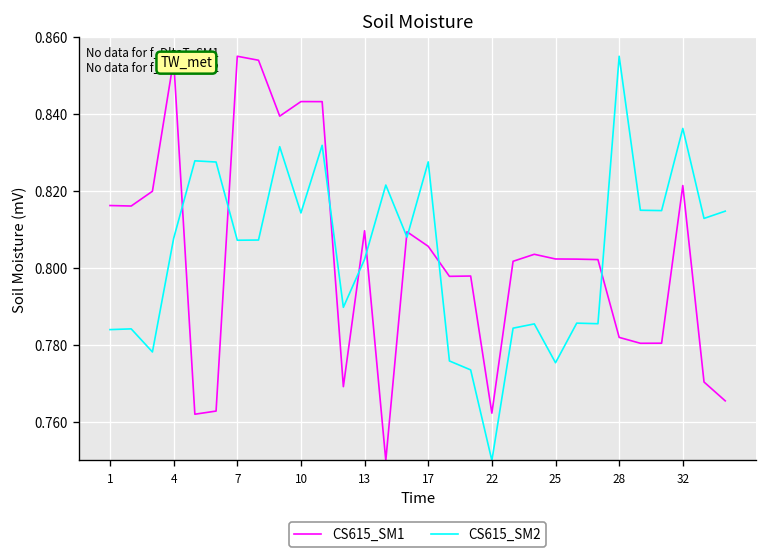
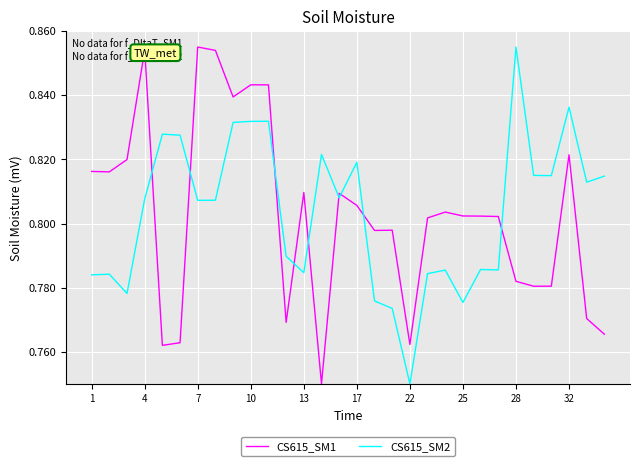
CS615_SM2, 10: 0.814 -> 0.832
CS615_SM2, 13: 0.802 -> 0.785
CS615_SM2, 17: 0.828 -> 0.819
